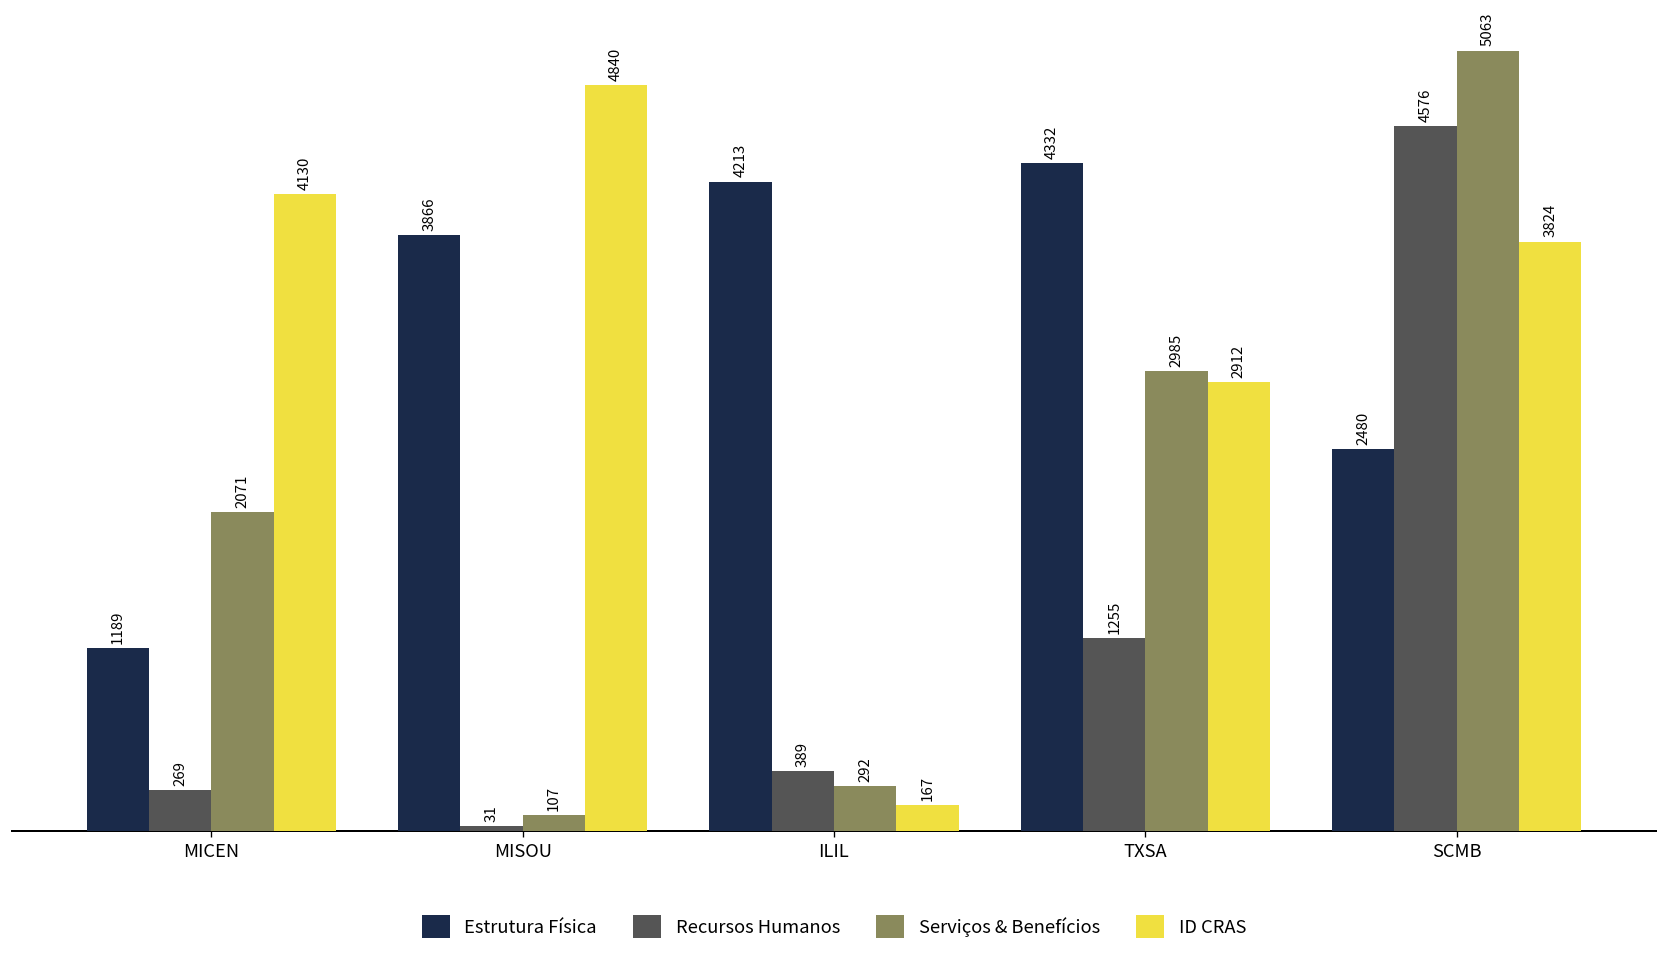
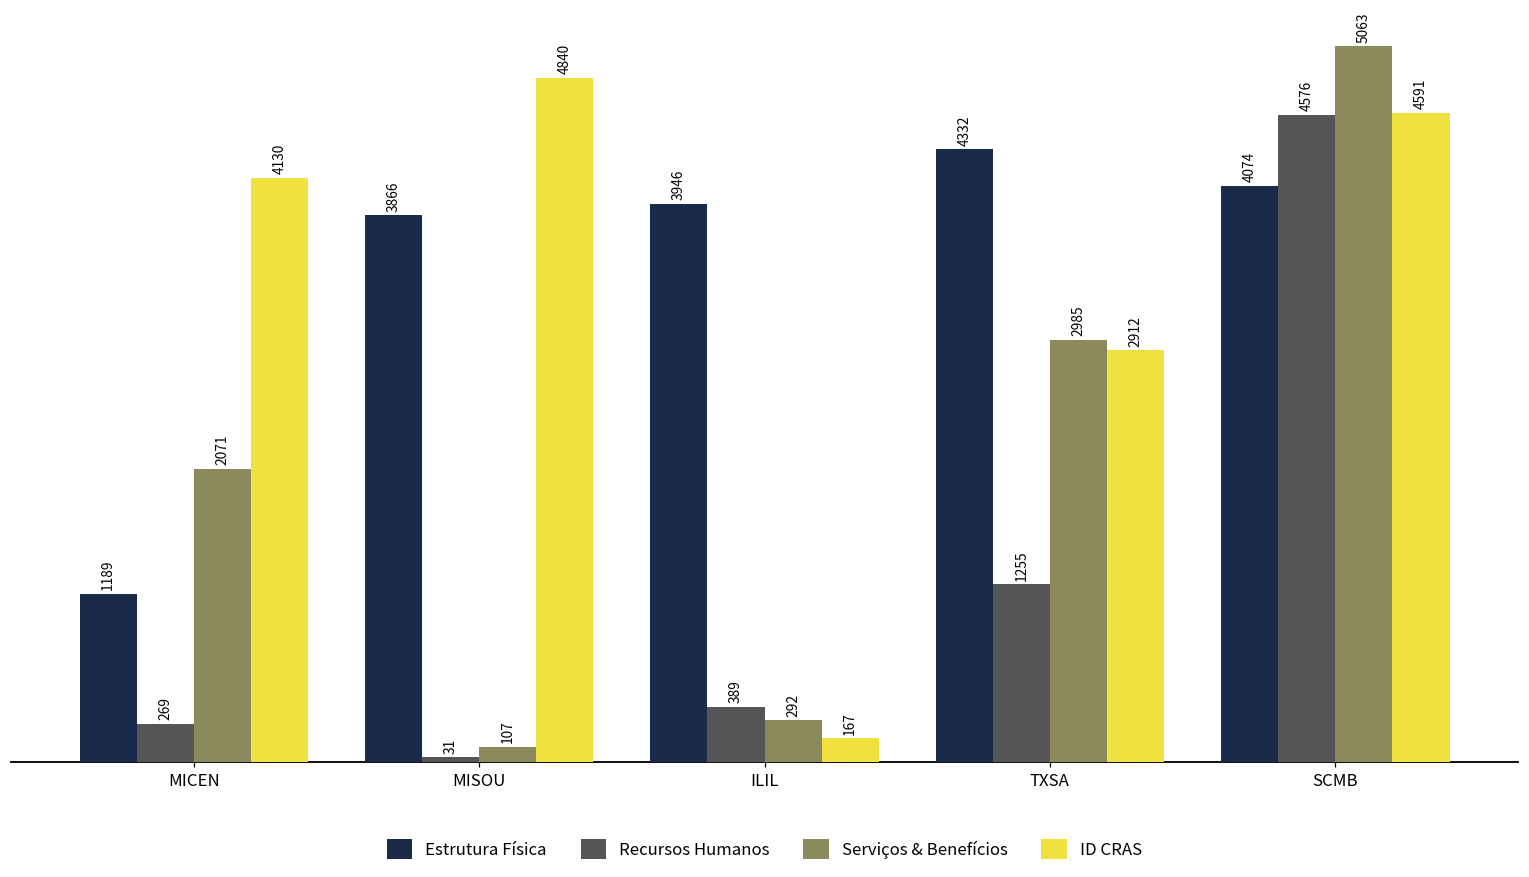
Estrutura Física, ILIL: 4213 -> 3946
Estrutura Física, SCMB: 2480 -> 4074
ID CRAS, SCMB: 3824 -> 4591
